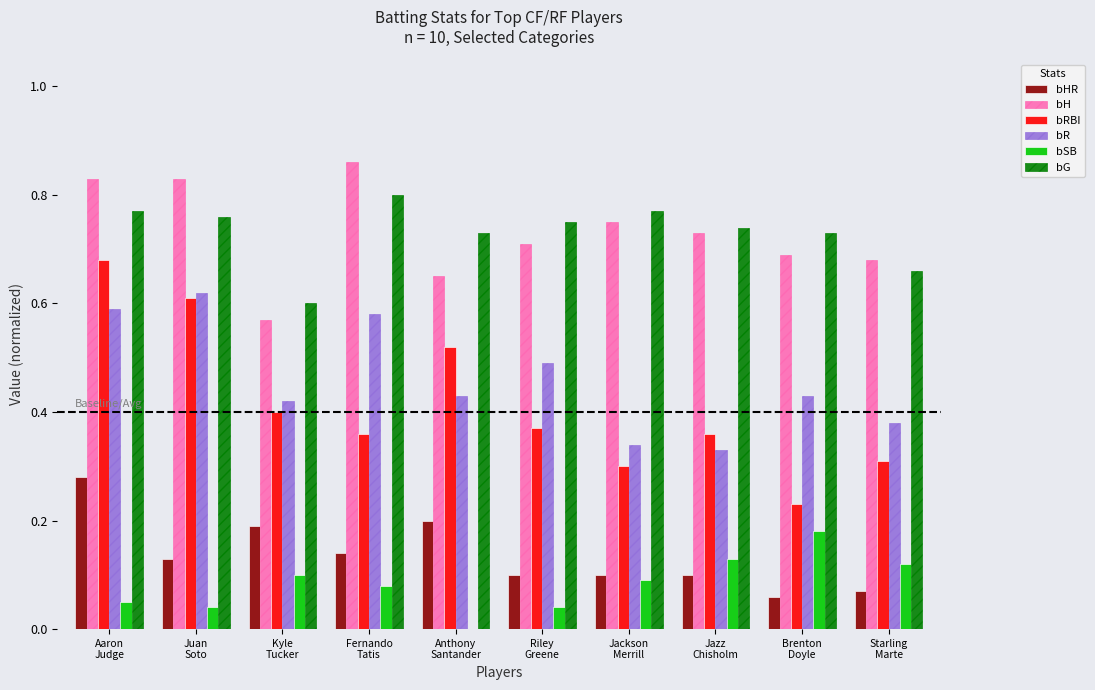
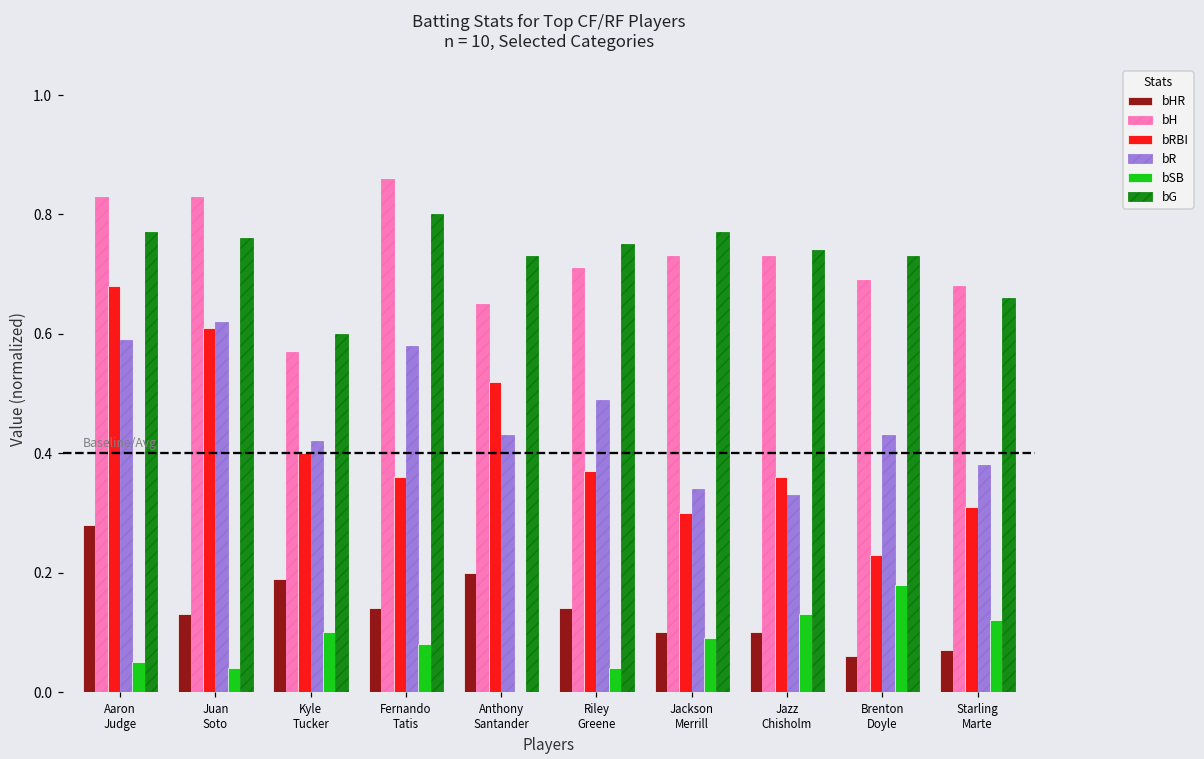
bHR, Riley Greene: 0.10 -> 0.14
bH, Jackson Merrill: 0.75 -> 0.73
